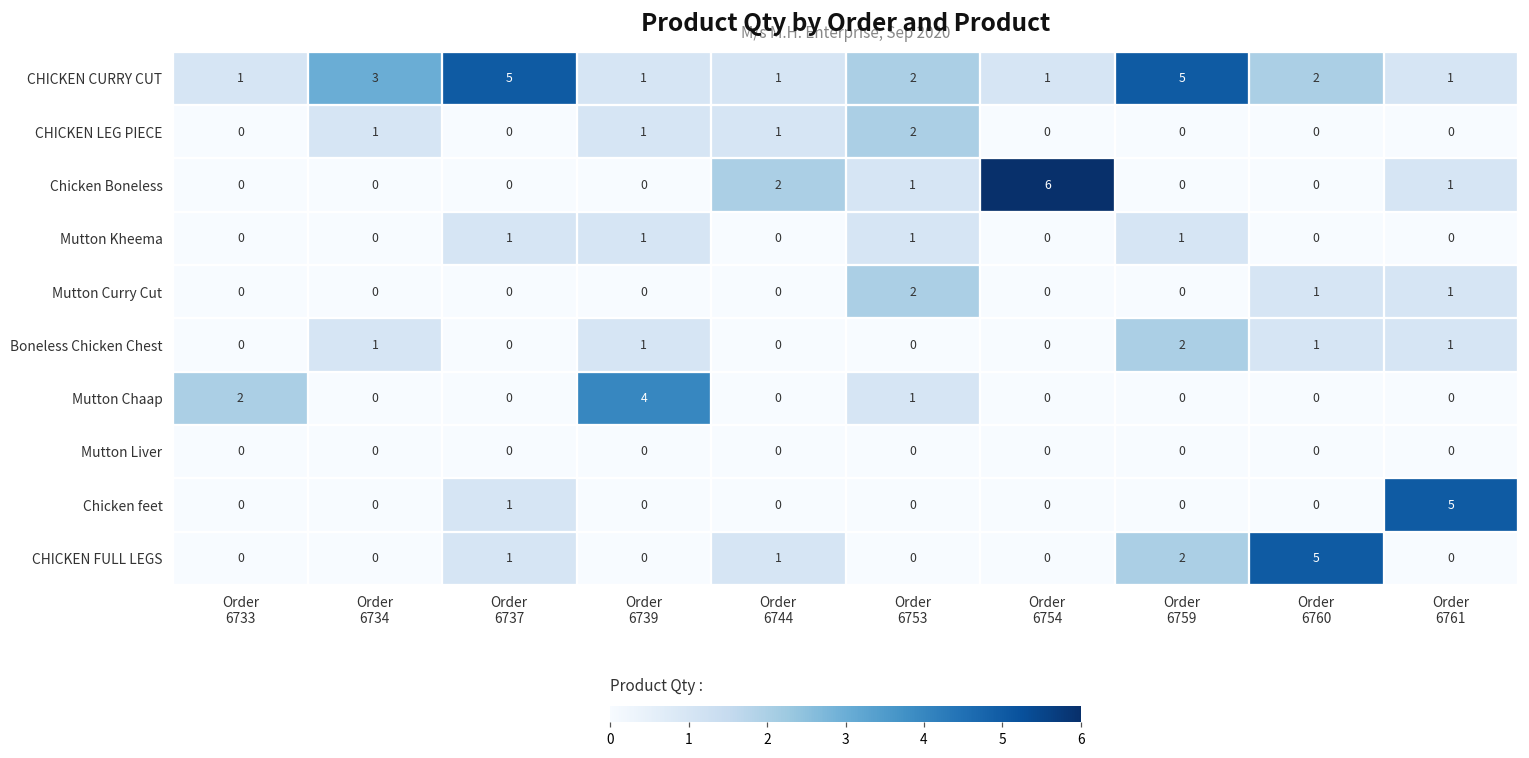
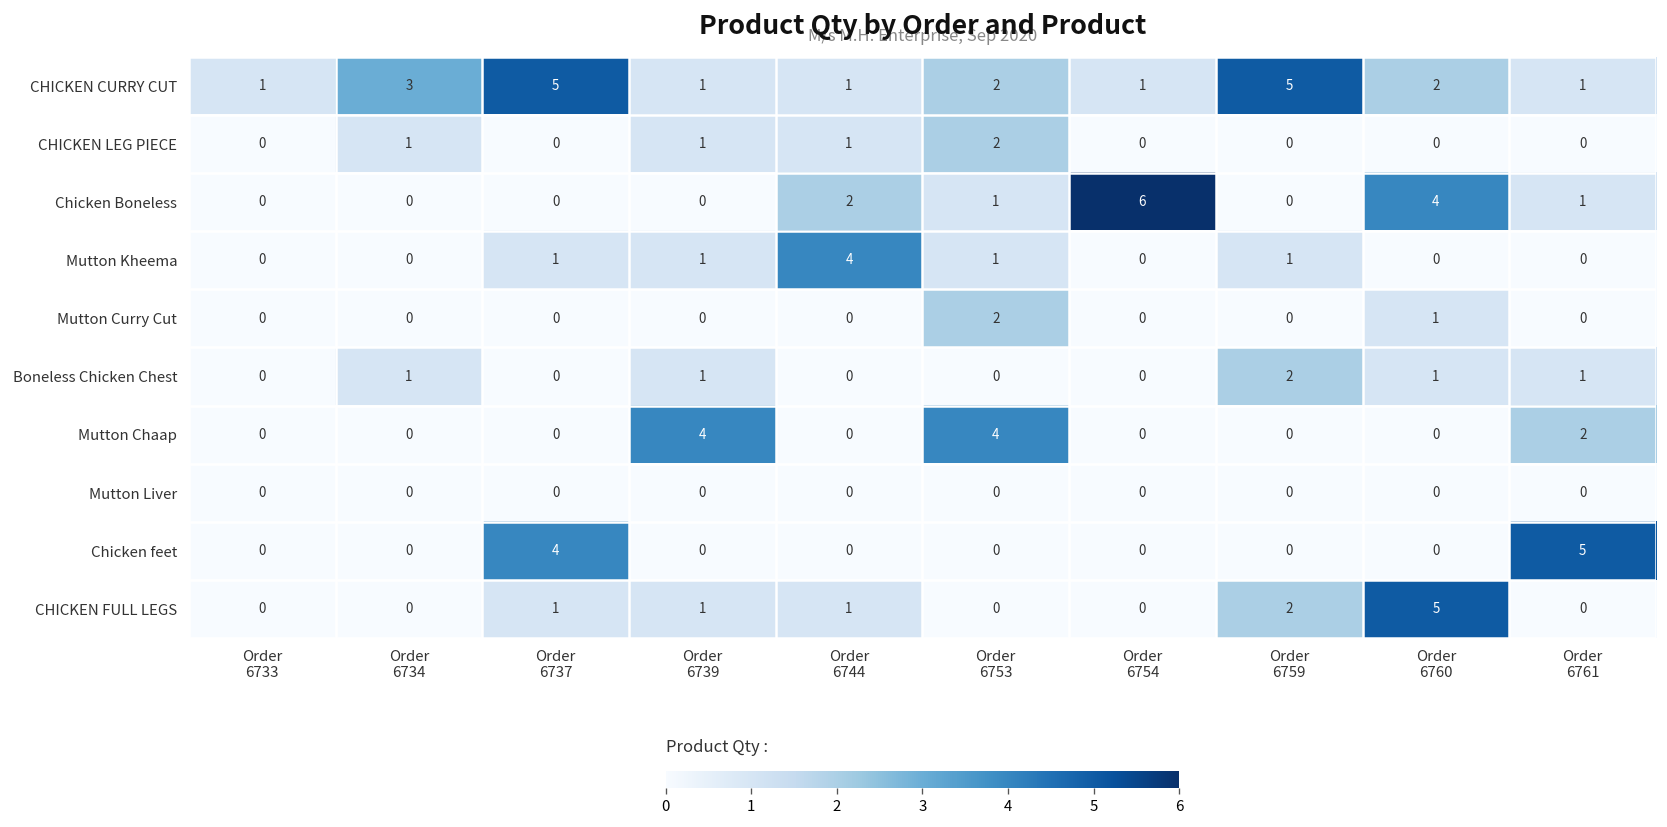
Chicken Boneless, Order 6760: 0 -> 4
Mutton Kheema, Order 6744: 0 -> 4
Mutton Curry Cut, Order 6761: 1 -> 0
Mutton Chaap, Order 6733: 2 -> 0
Mutton Chaap, Order 6753: 1 -> 4
Mutton Chaap, Order 6761: 0 -> 2
Chicken feet, Order 6737: 1 -> 4
CHICKEN FULL LEGS, Order 6739: 0 -> 1
